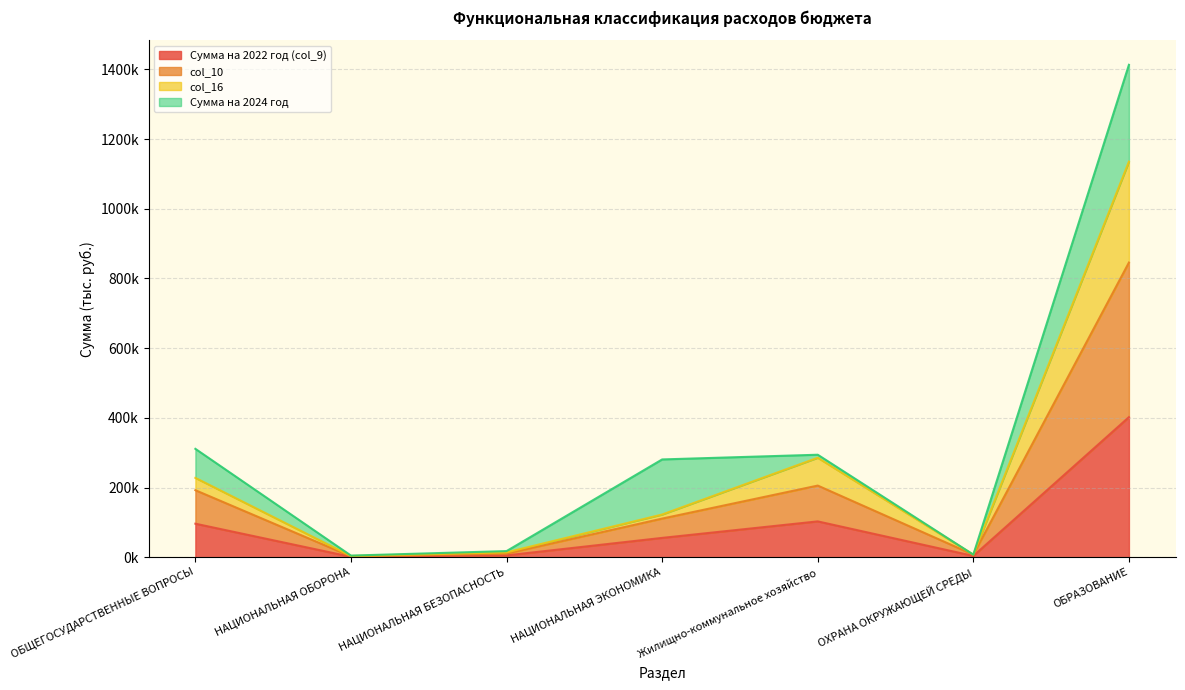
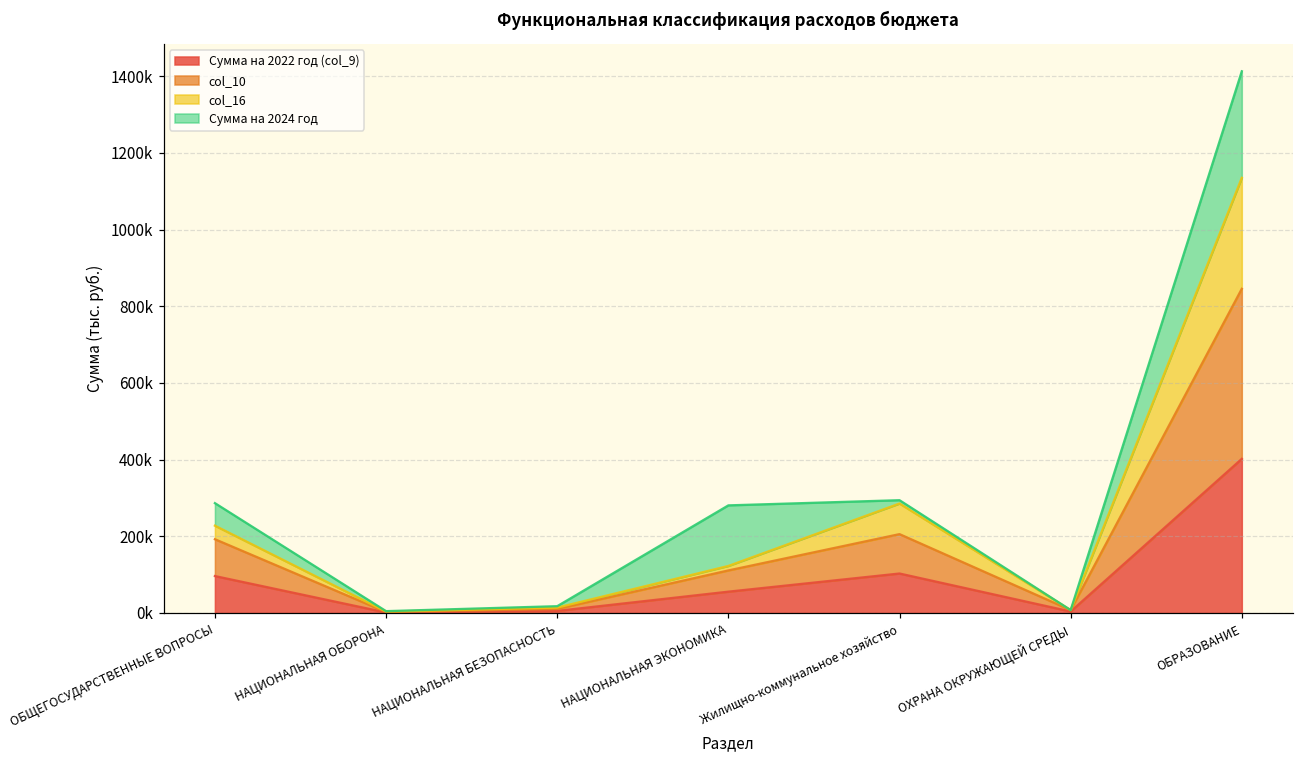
Сумма на 2024 год, ОБЩЕГОСУДАРСТВЕННЫЕ ВОПРОСЫ: 80000 -> 60000
